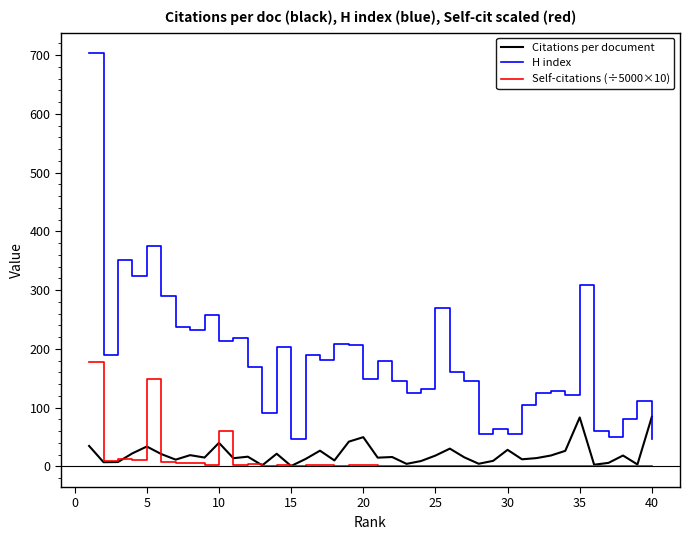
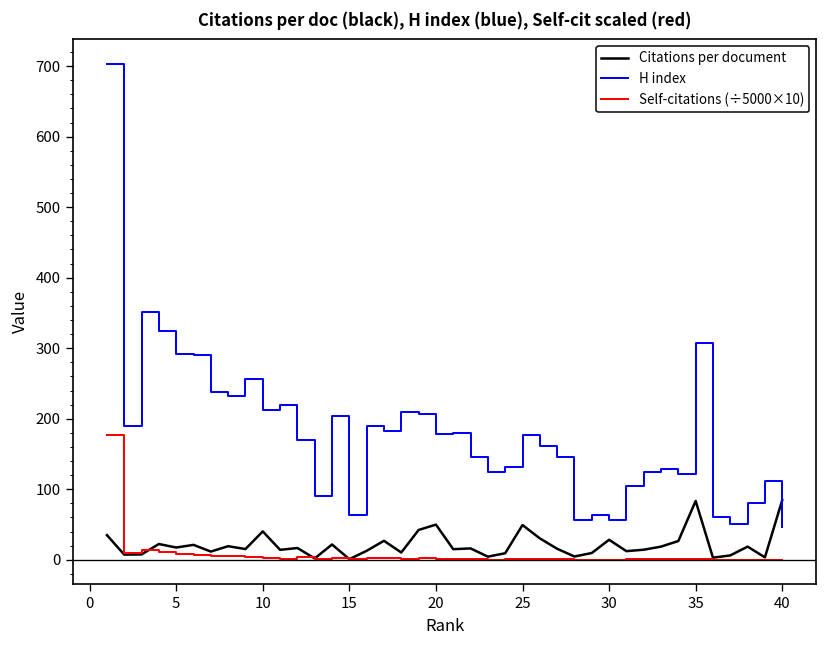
Citations per document, 5: 30 -> 20
H index, 5: 380 -> 290
Self-citations (÷5000×10), 5: 150 -> 10
Self-citations (÷5000×10), 10: 60 -> 0
H index, 15: 50 -> 60
H index, 20: 150 -> 180
Citations per document, 25: 20 -> 50
H index, 25: 270 -> 180
